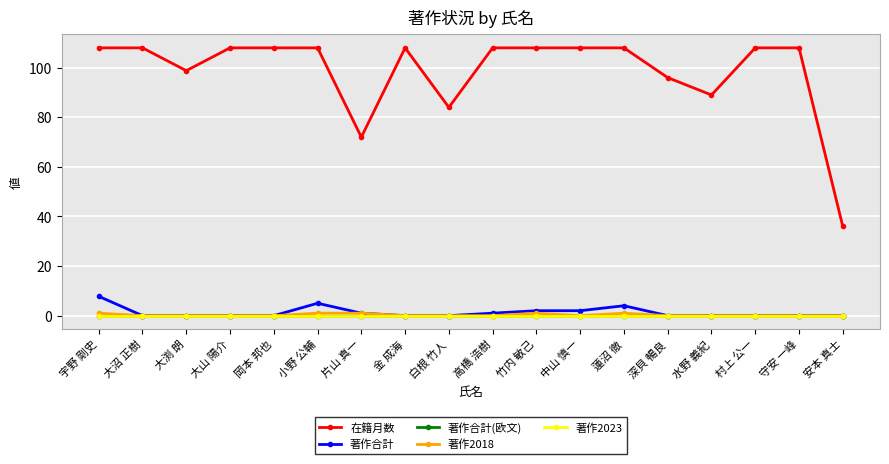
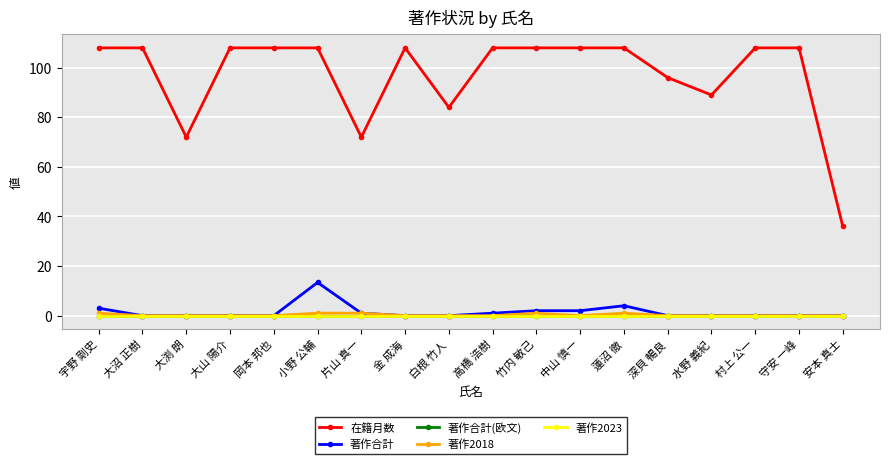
著作合計, 宇野 剛史: 8 -> 3
在籍月数, 大渕 朗: 99 -> 72
著作合計, 小野 公輔: 5 -> 13
